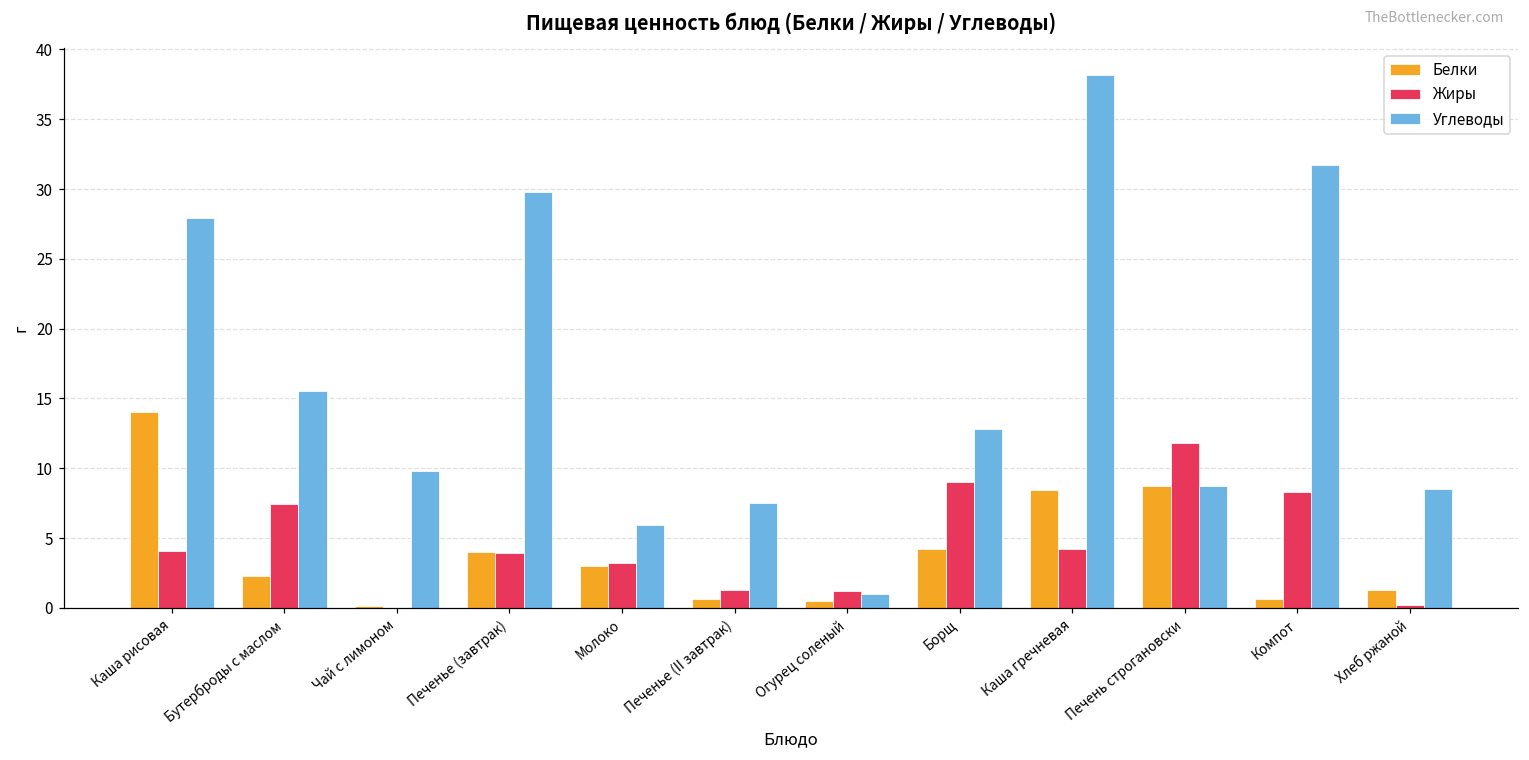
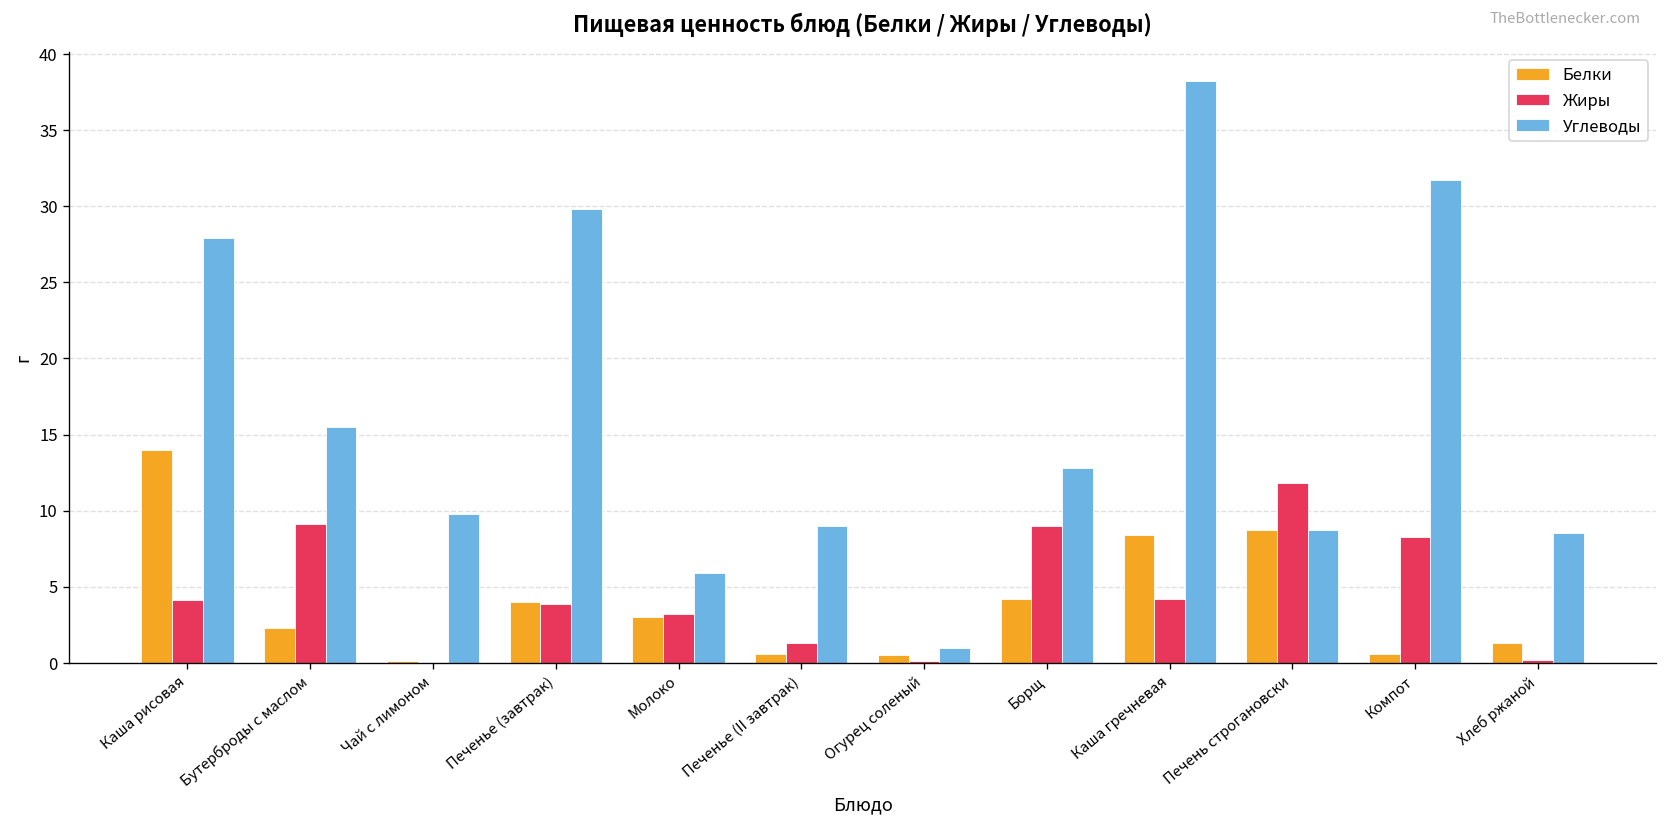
Жиры, Бутерброды с маслом: 7.4 -> 9.1
Углеводы, Печенье (II завтрак): 7.5 -> 9.0
Жиры, Огурец соленый: 1.2 -> 0.1
